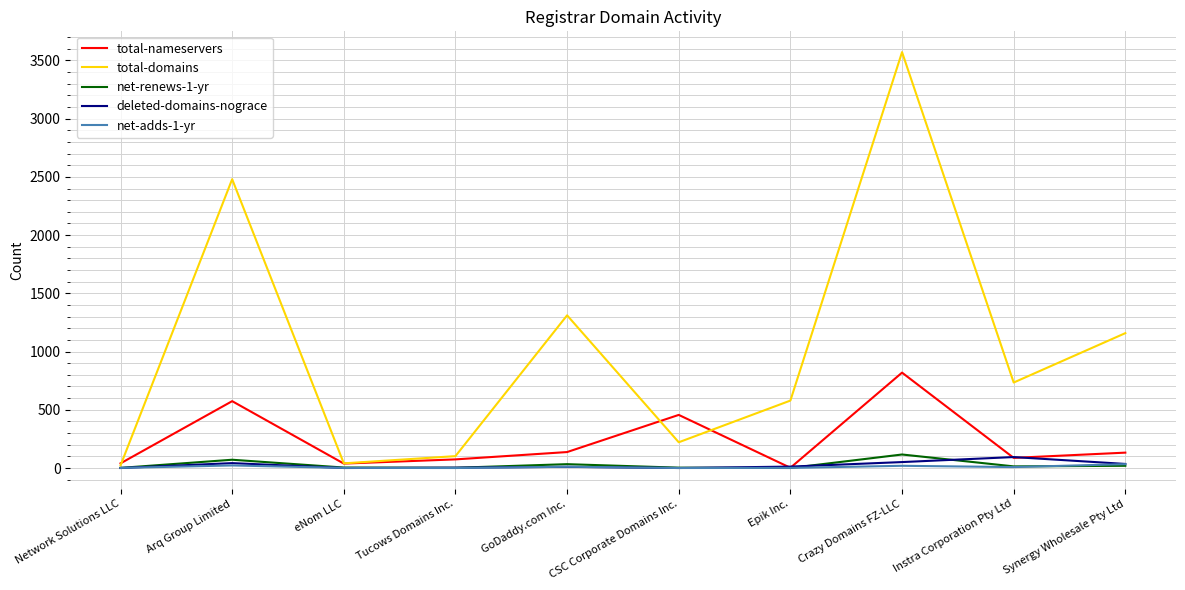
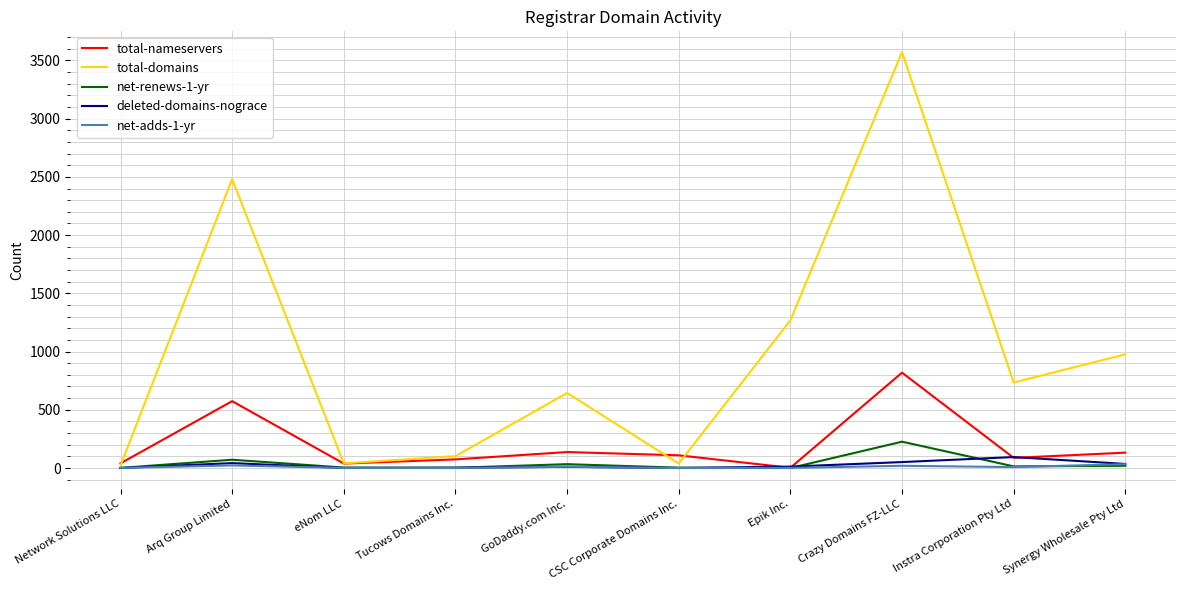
total-domains, GoDaddy.com Inc.: 1310 -> 640
total-nameservers, CSC Corporate Domains Inc.: 460 -> 110
total-domains, CSC Corporate Domains Inc.: 220 -> 40
total-domains, Epik Inc.: 580 -> 1270
net-renews-1-yr, Crazy Domains FZ-LLC: 120 -> 230
total-domains, Synergy Wholesale Pty Ltd: 1160 -> 980
